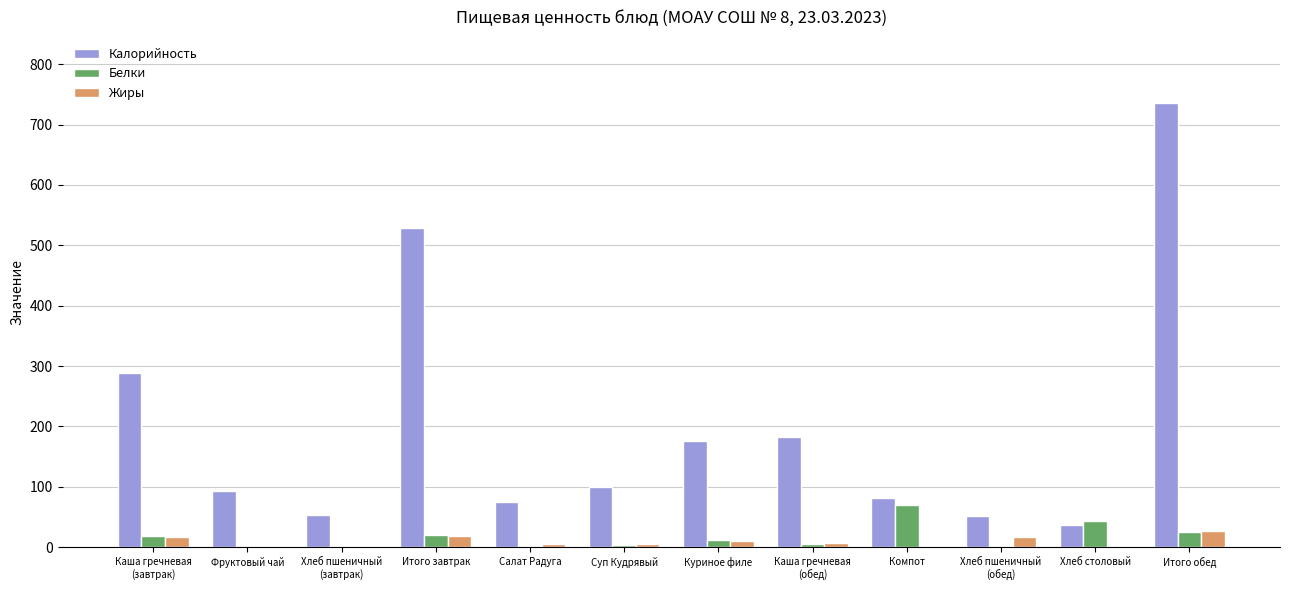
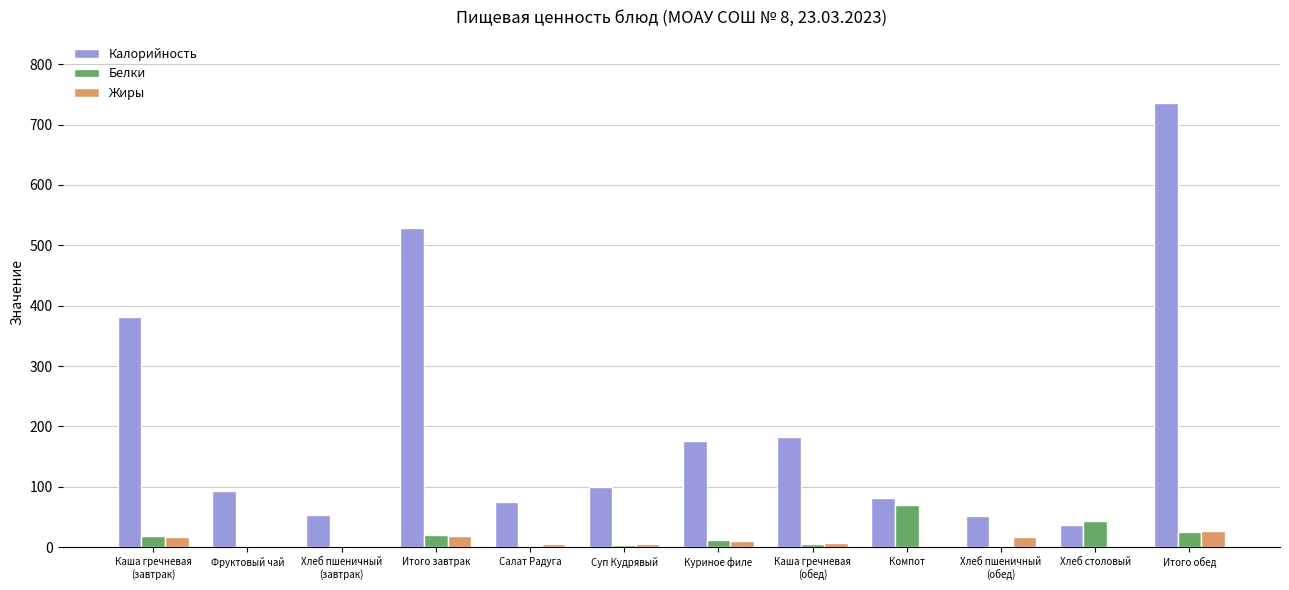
Калорийность, Каша гречневая (завтрак): 290 -> 380
